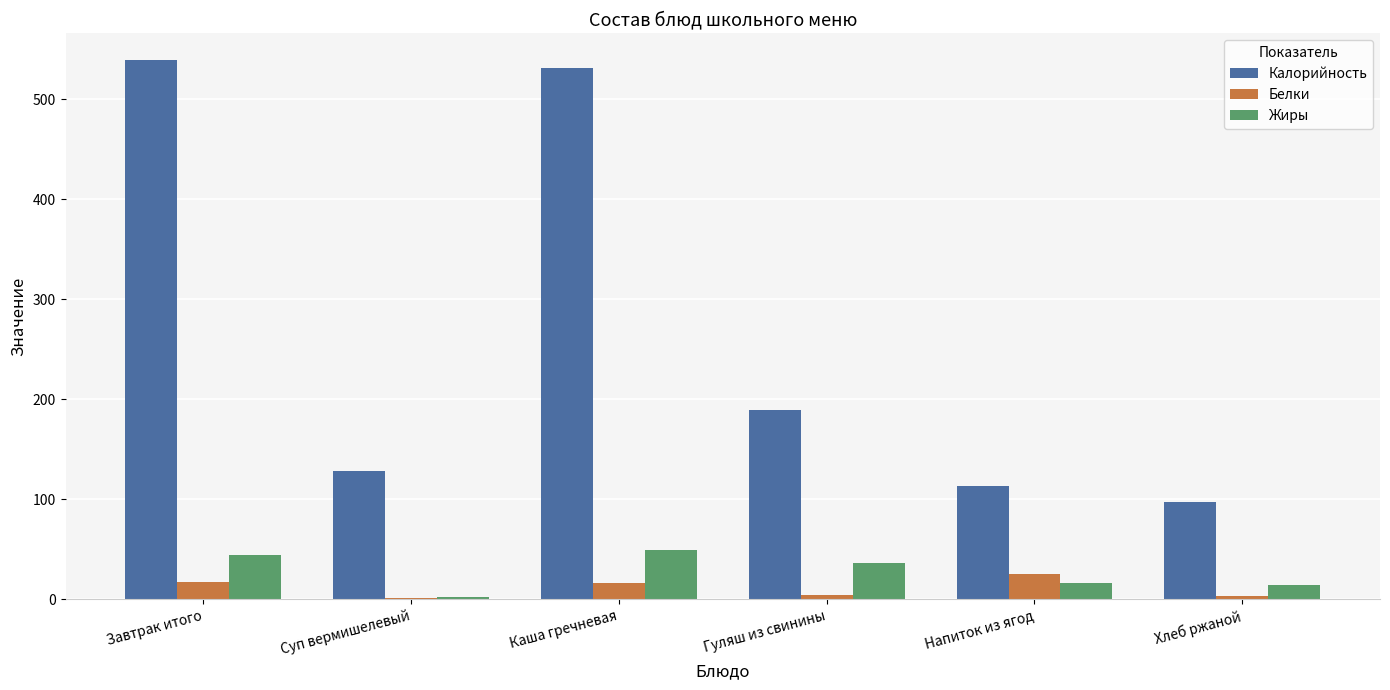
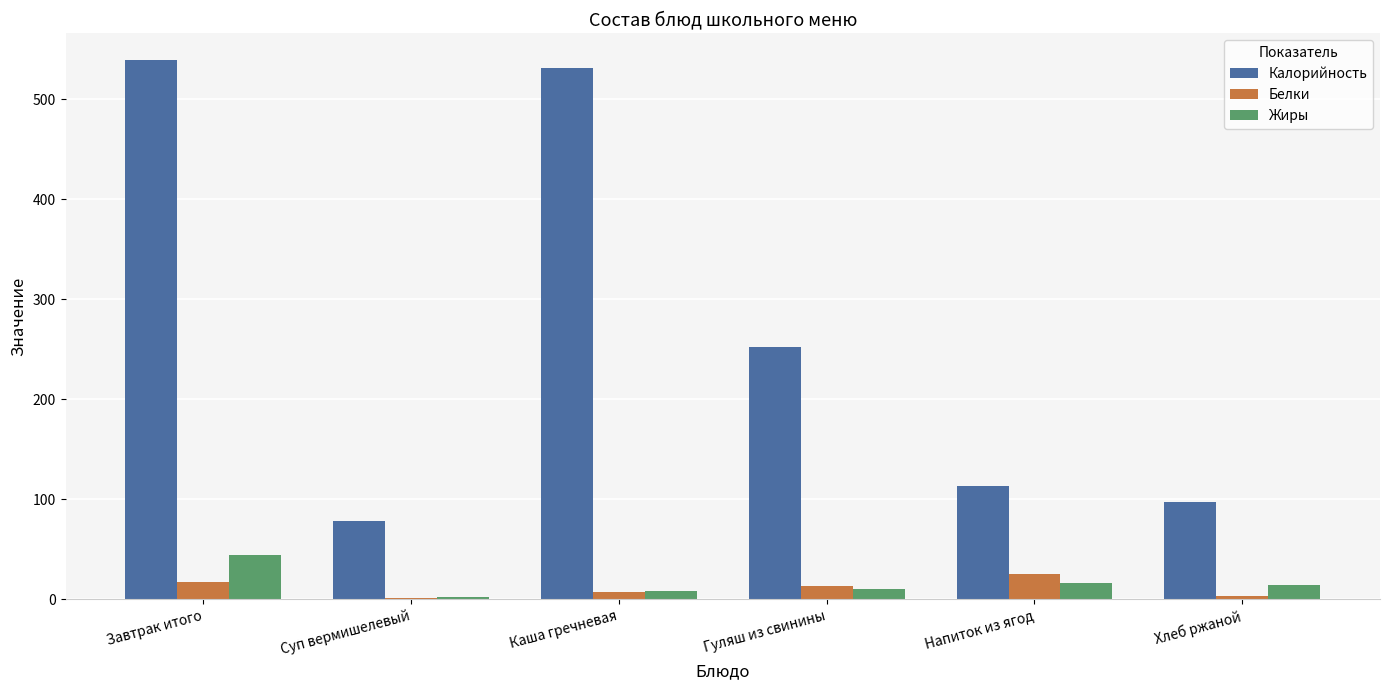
Калорийность, Суп вермишелевый: 129 -> 78
Белки, Каша гречневая: 16 -> 8
Жиры, Каша гречневая: 49 -> 8
Калорийность, Гуляш из свинины: 189 -> 252
Белки, Гуляш из свинины: 5 -> 13
Жиры, Гуляш из свинины: 36 -> 10
